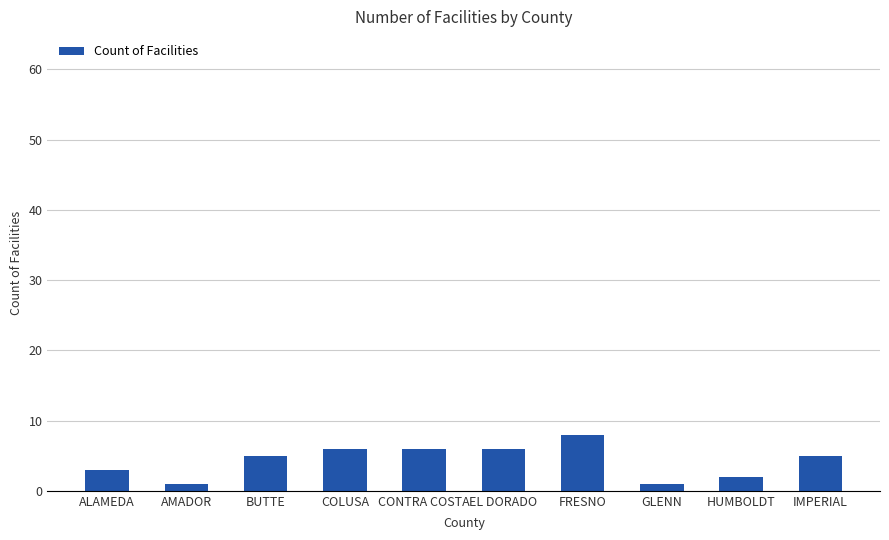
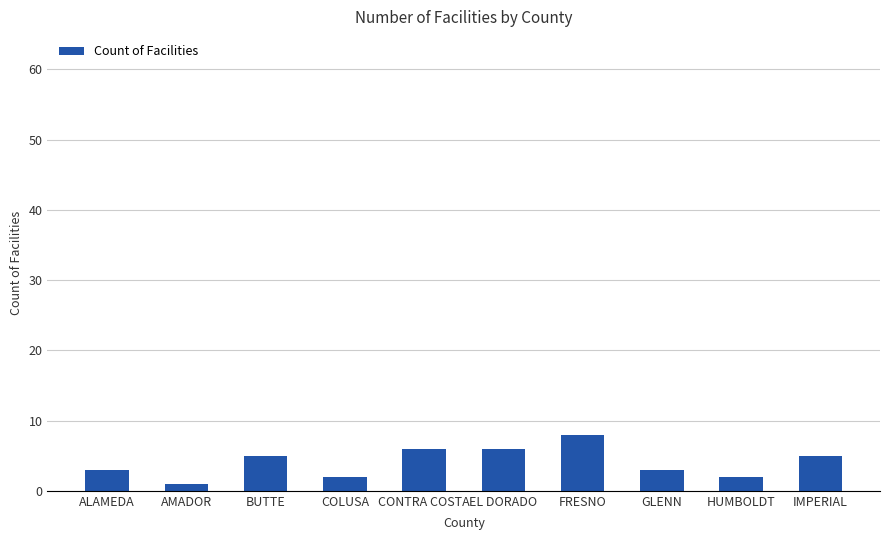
COLUSA: 6 -> 2
GLENN: 1 -> 3
